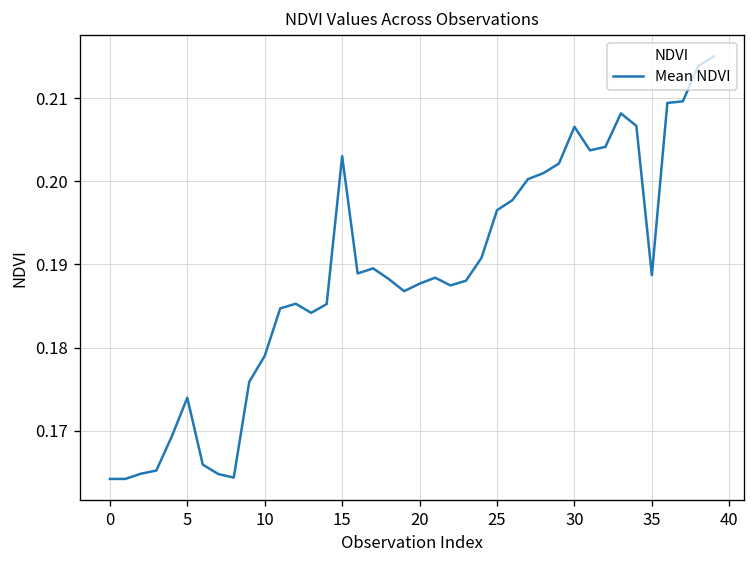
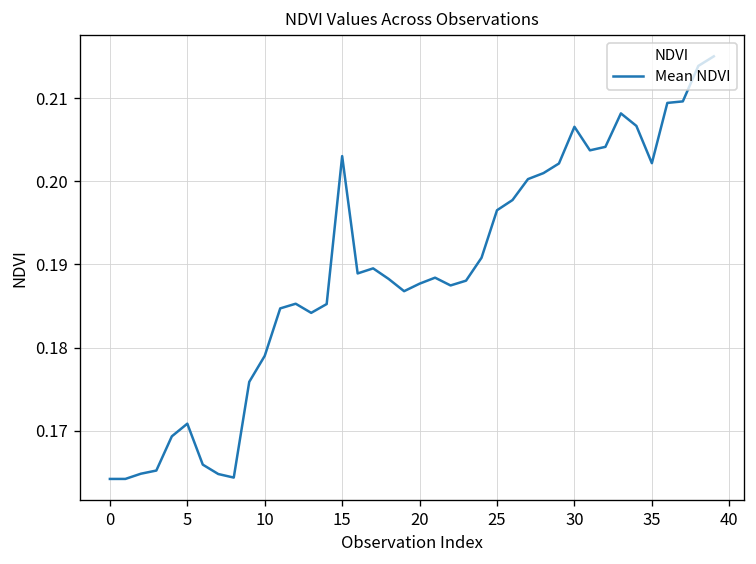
5: 0.174 -> 0.171
35: 0.189 -> 0.202
